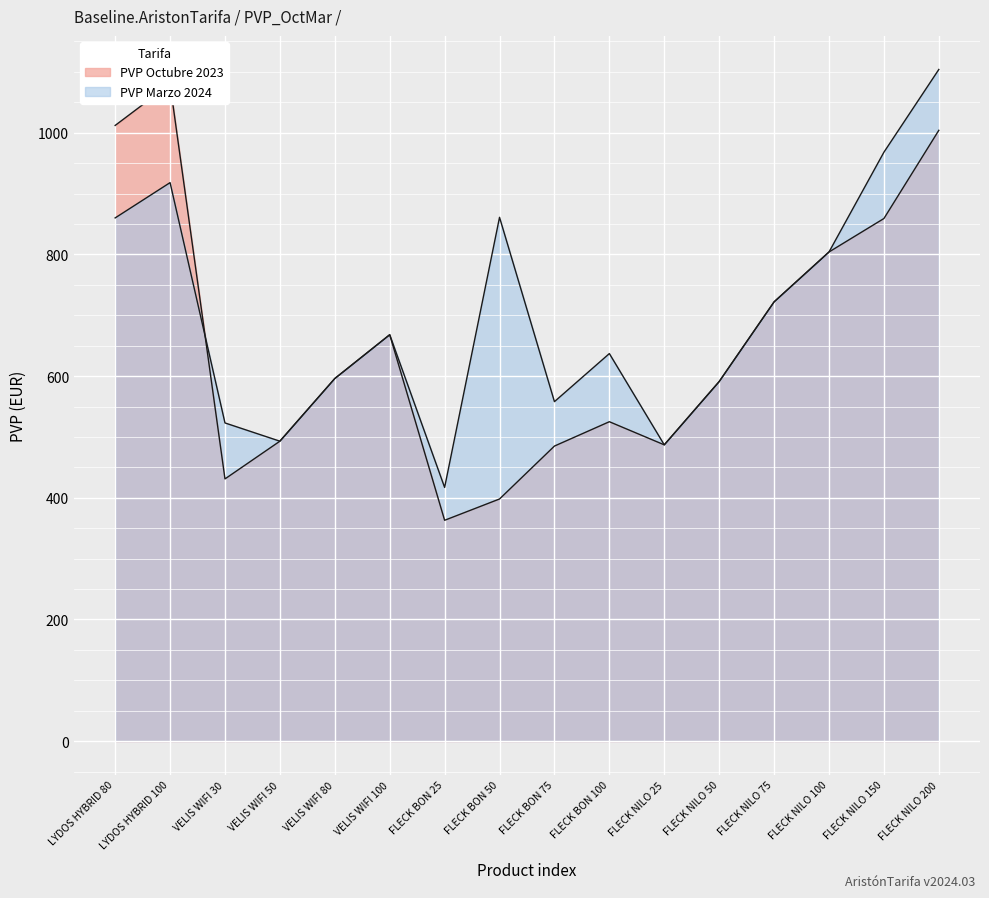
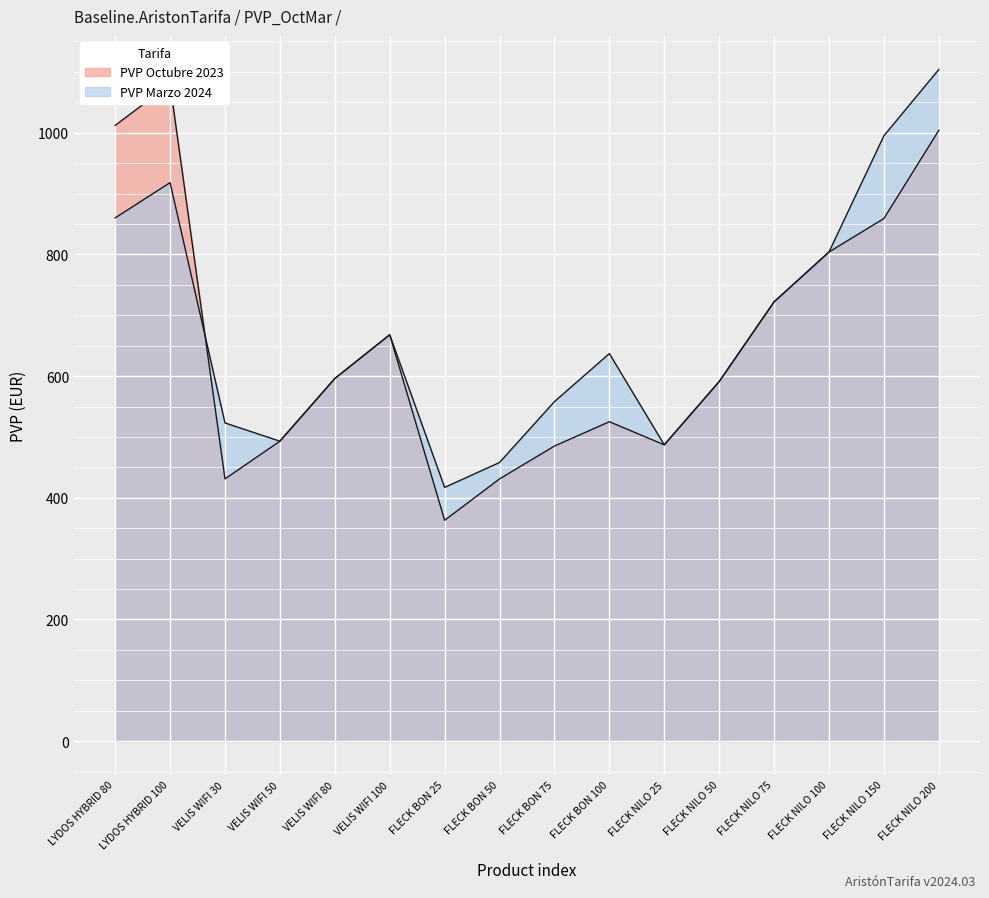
PVP Octubre 2023, FLECK BON 50: 400 -> 430
PVP Marzo 2024, FLECK BON 50: 860 -> 460
PVP Marzo 2024, FLECK NILO 150: 970 -> 1000
